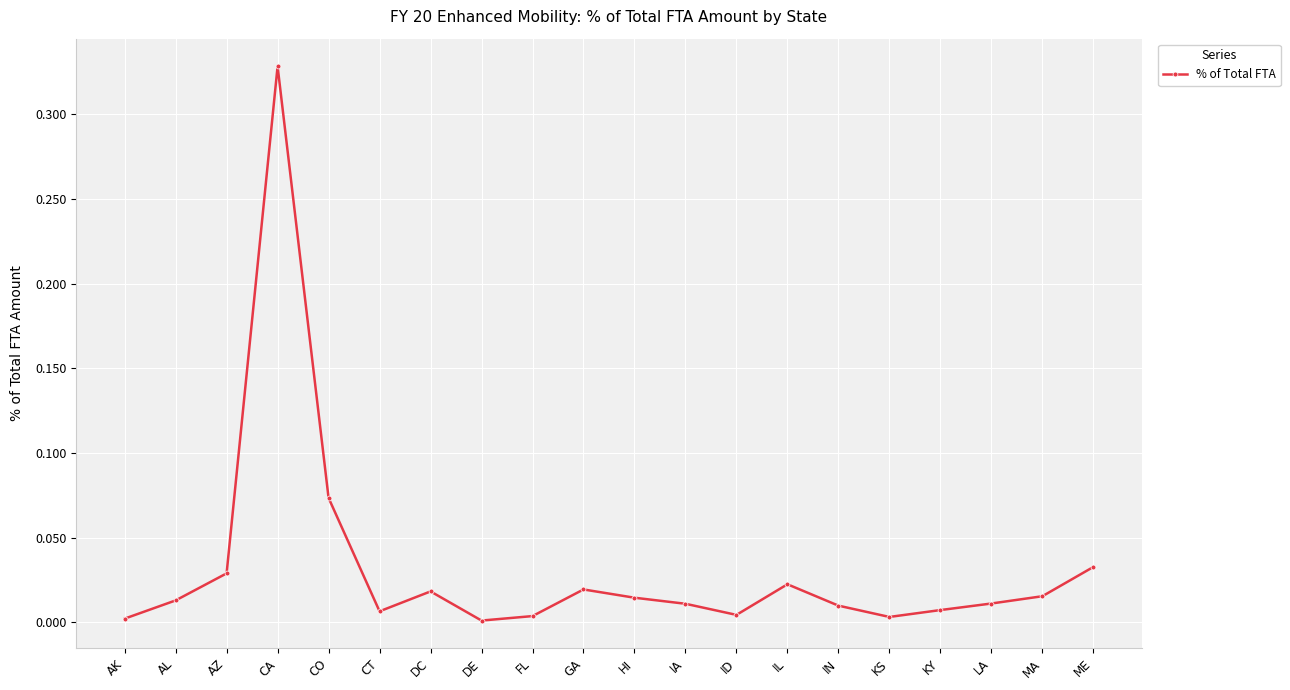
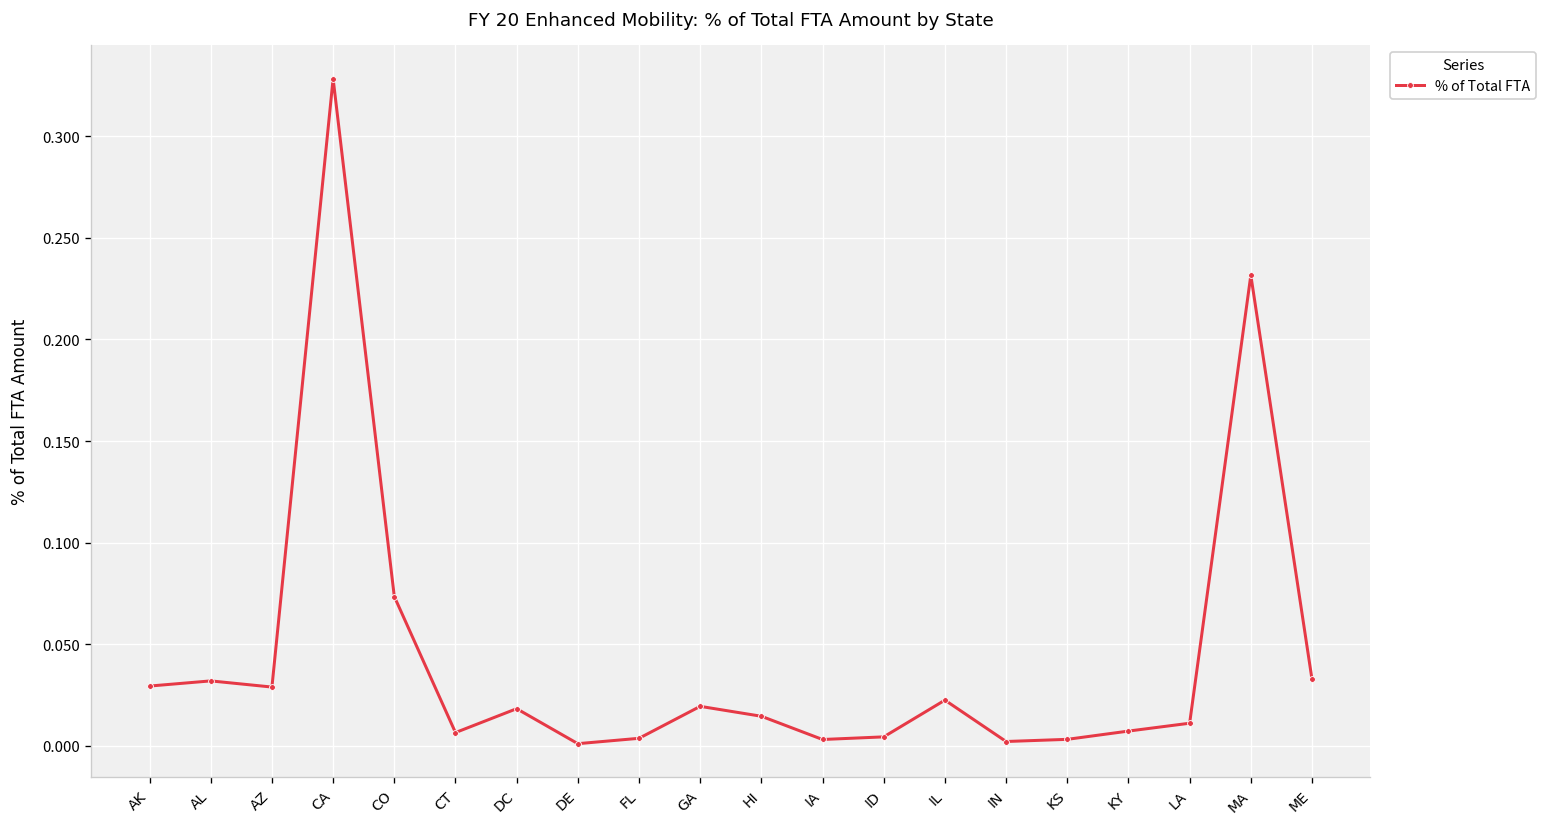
AK: 0.002 -> 0.029
AL: 0.013 -> 0.032
IA: 0.011 -> 0.003
IN: 0.010 -> 0.002
MA: 0.015 -> 0.232
